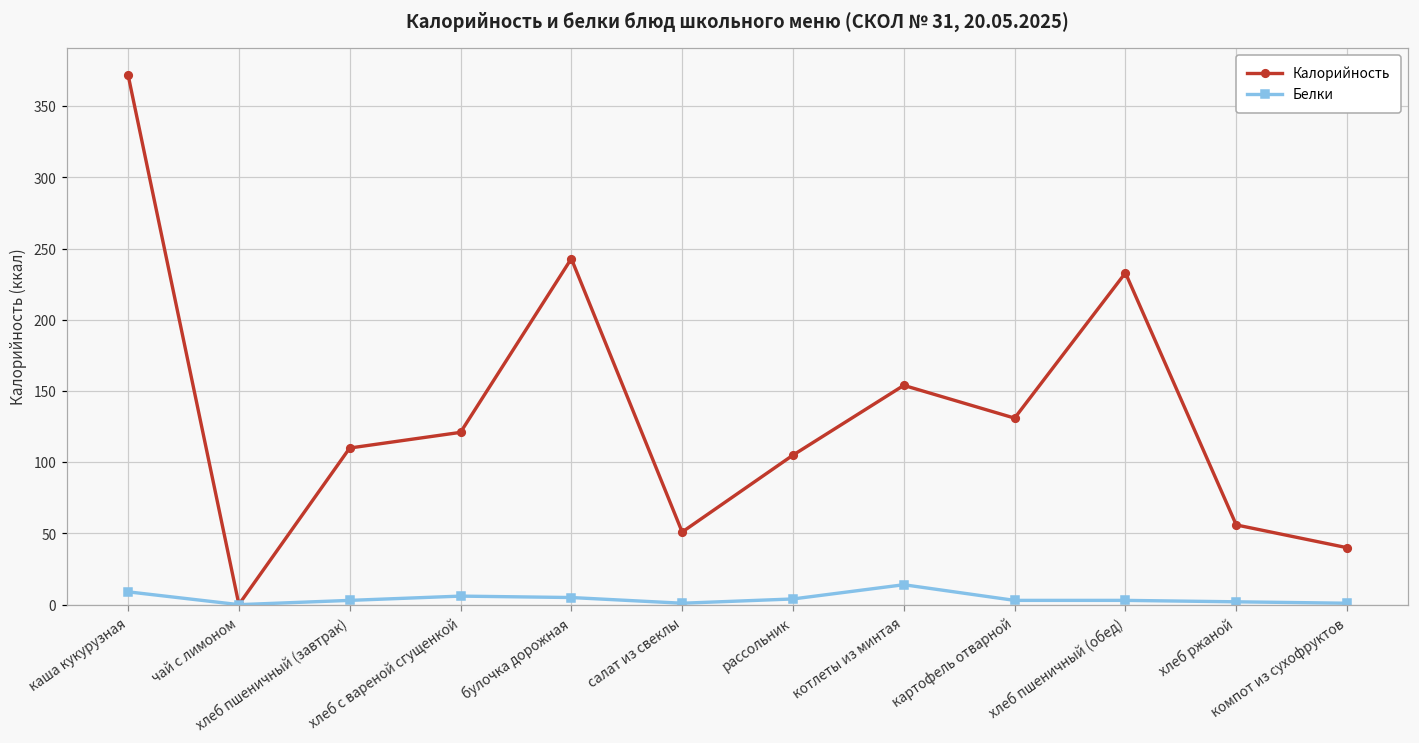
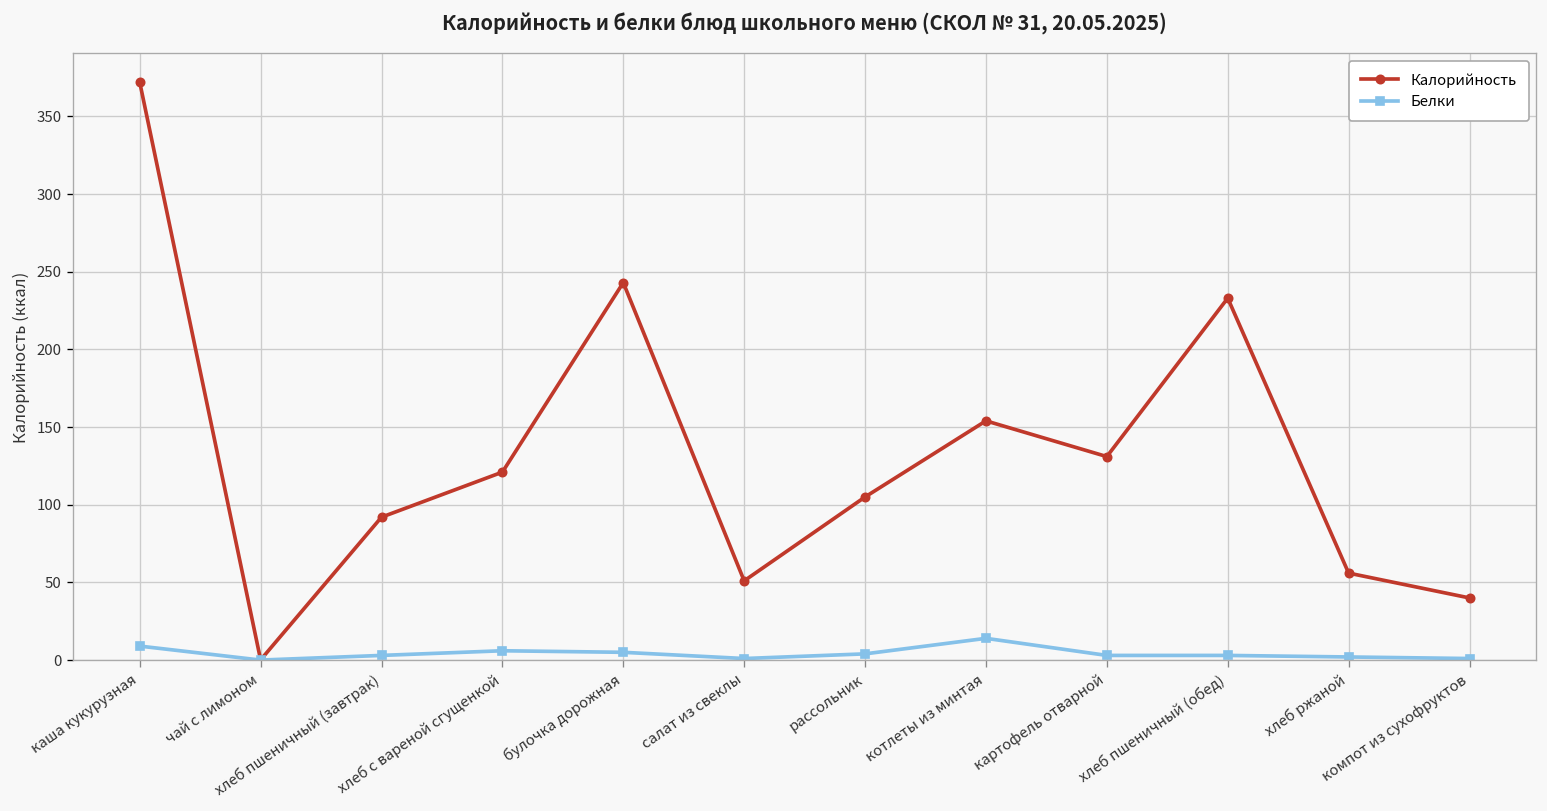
Калорийность, хлеб пшеничный (завтрак): 110 -> 92
